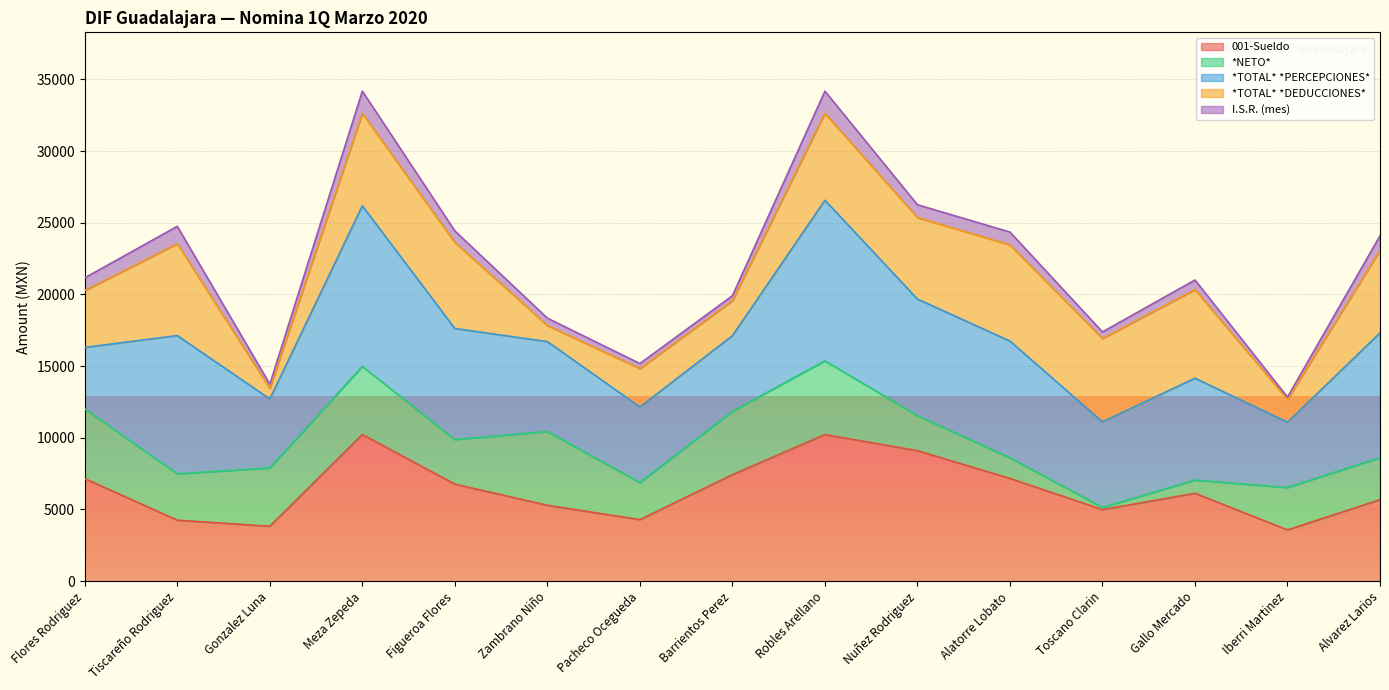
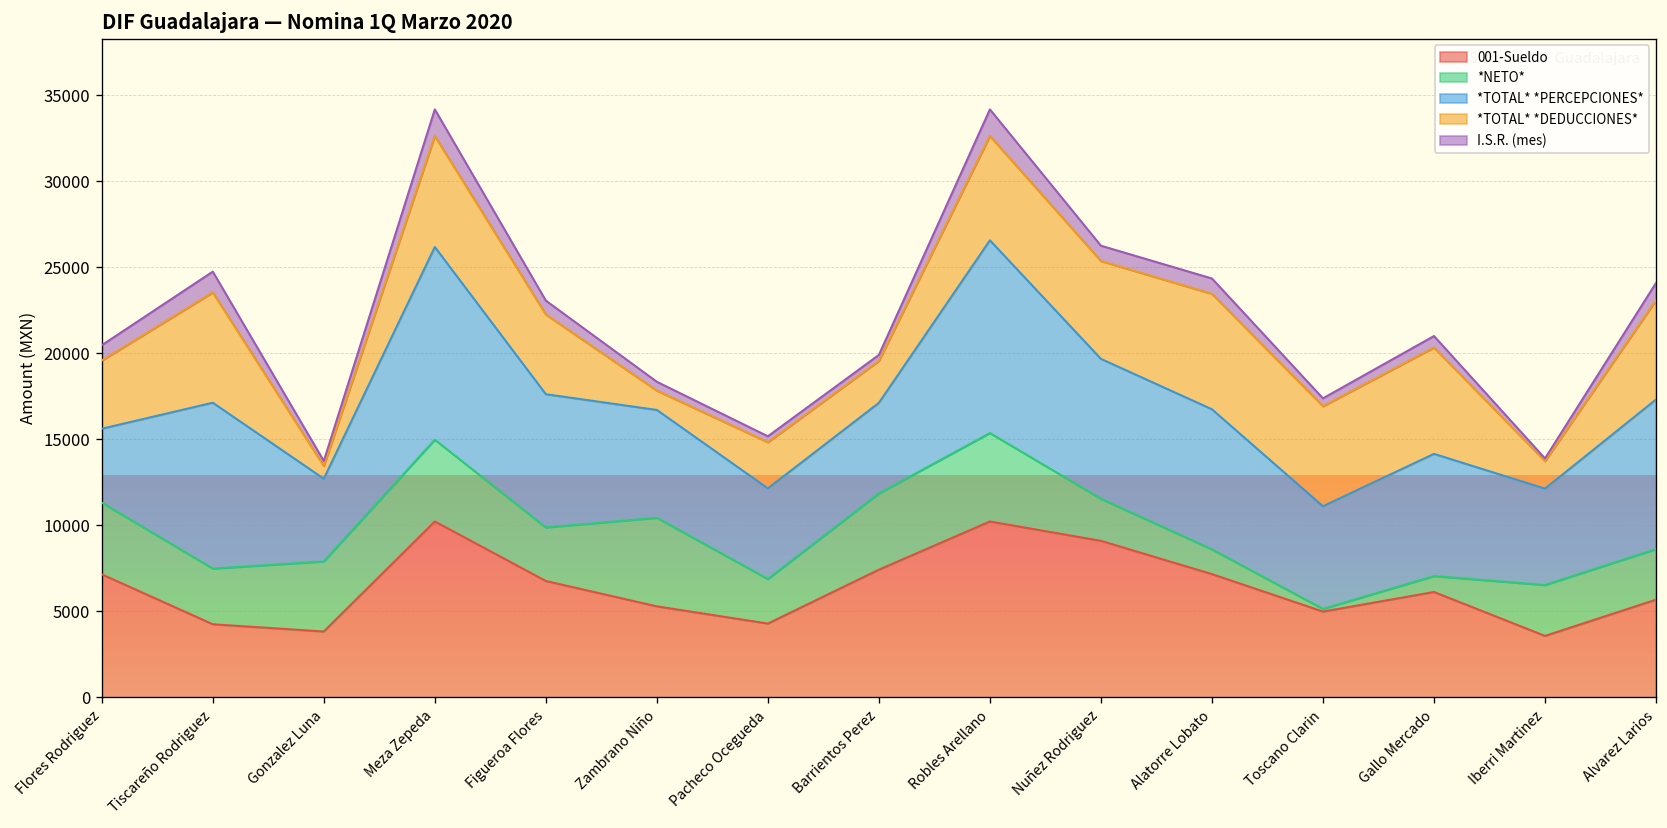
*NETO*, Flores Rodriguez: 4900 -> 4200
*TOTAL* *DEDUCCIONES*, Figueroa Flores: 6000 -> 4600
*TOTAL* *PERCEPCIONES*, Iberri Martinez: 4600 -> 5600
